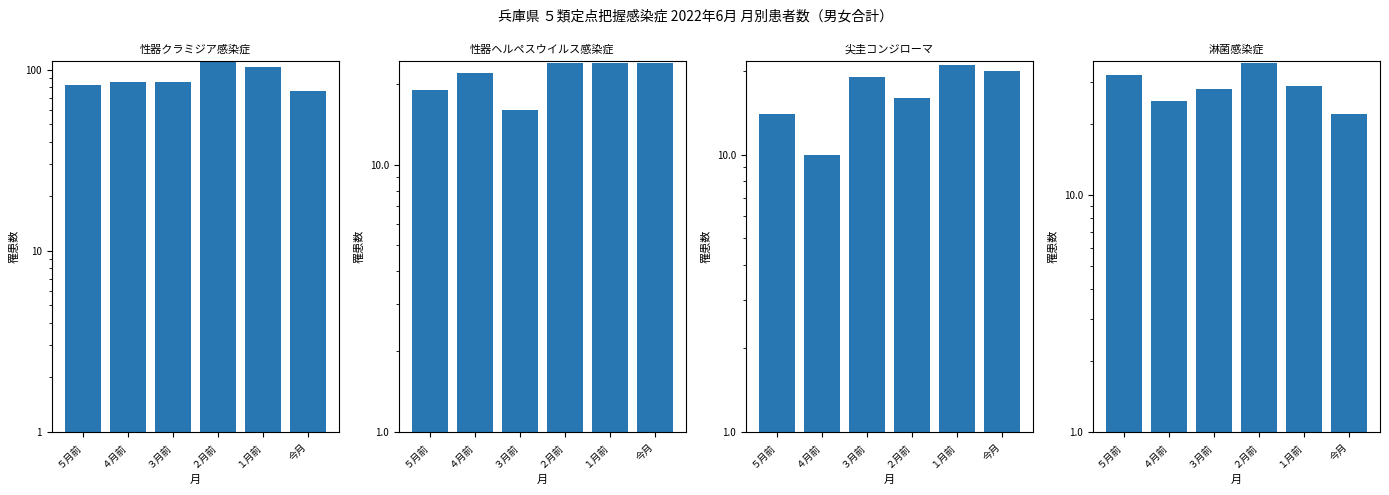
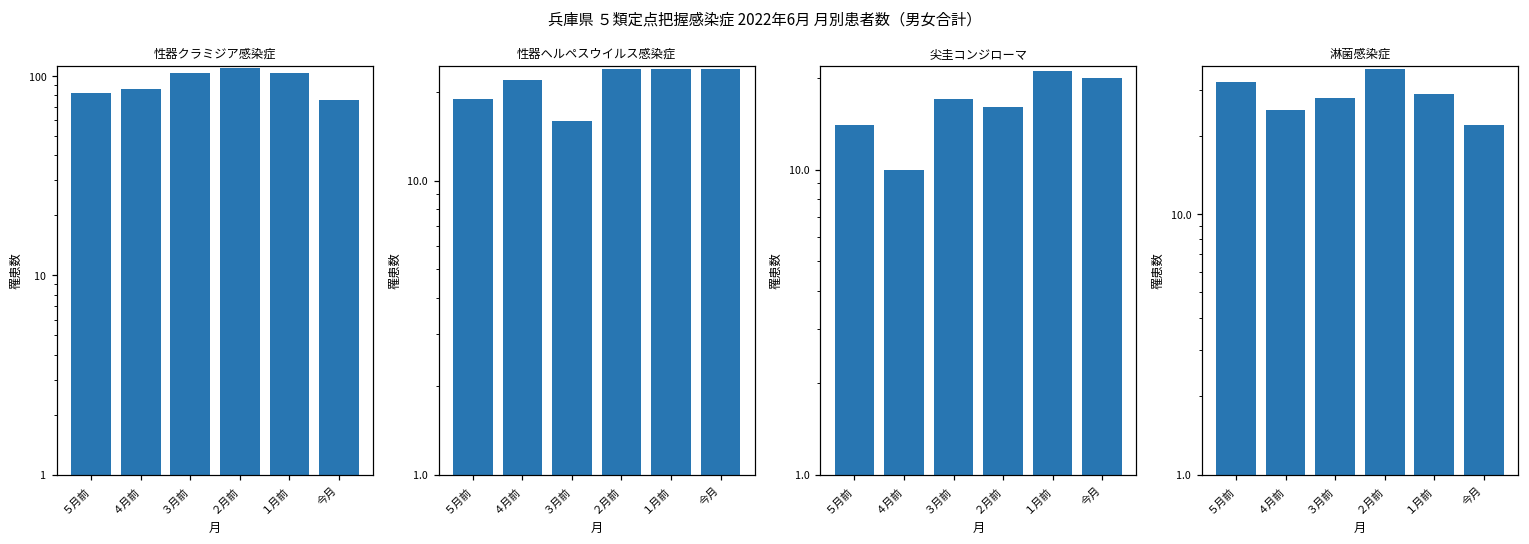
性器クラミジア感染症, ３月前: 90 -> 100
尖圭コンジローマ, ３月前: 19 -> 17
